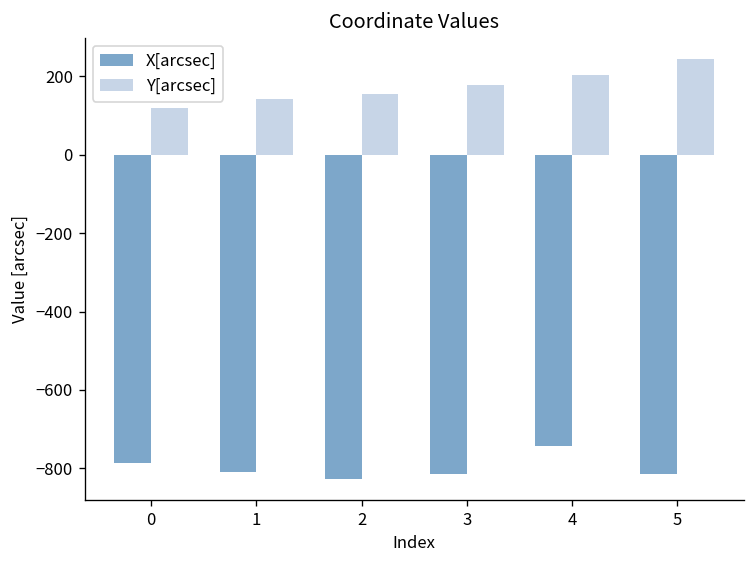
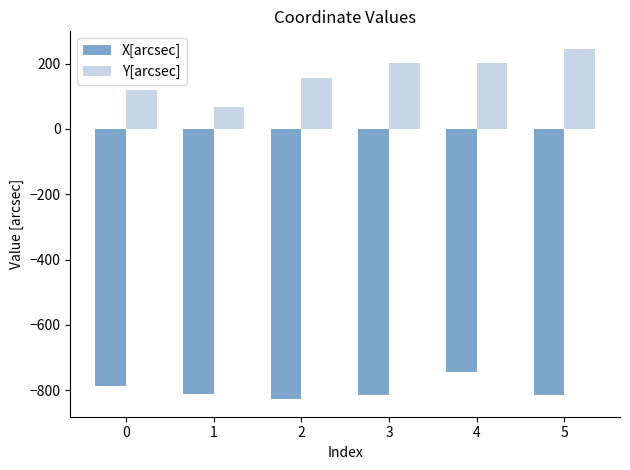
Y[arcsec], 1: 140 -> 70
Y[arcsec], 3: 180 -> 200
